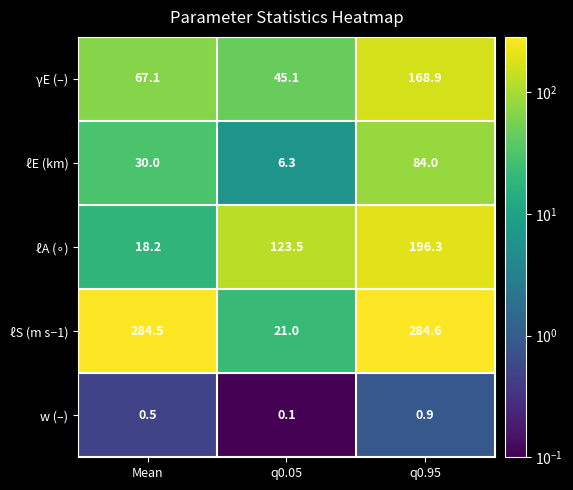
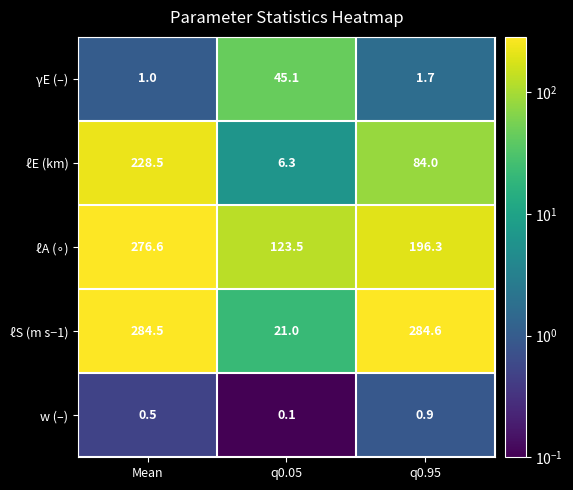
γE (–), Mean: 67.1 -> 1.0
γE (–), q0.95: 168.9 -> 1.7
ℓE (km), Mean: 30.0 -> 228.5
ℓA (∘), Mean: 18.2 -> 276.6
